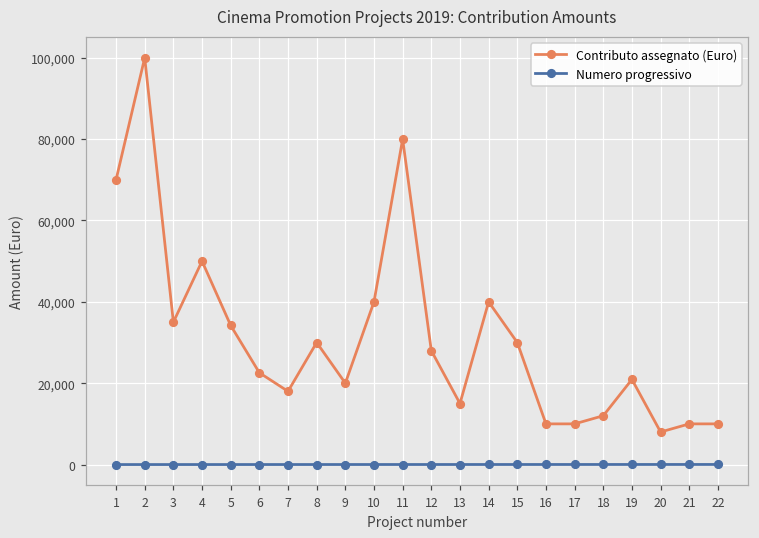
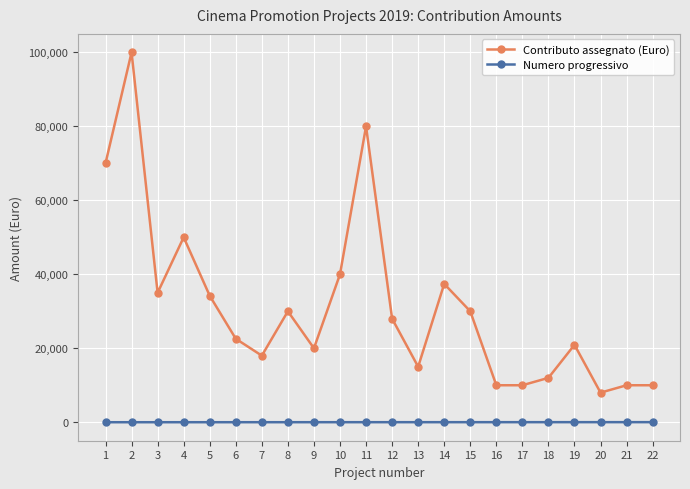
Contributo assegnato (Euro), 14: 40,000 -> 37,000
